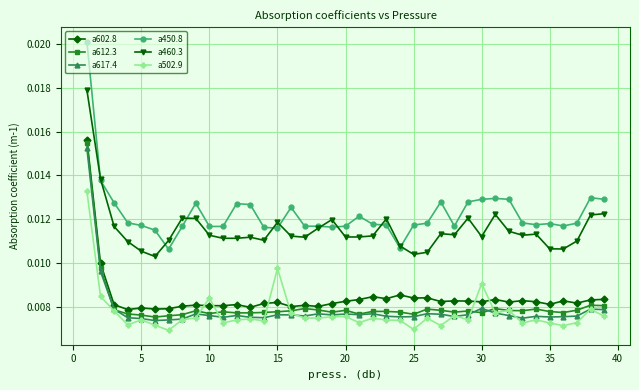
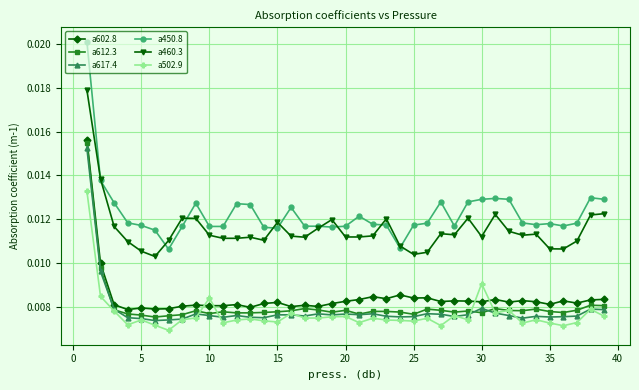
a502.9, 15: 0.0098 -> 0.0073
a502.9, 25: 0.0070 -> 0.0073
